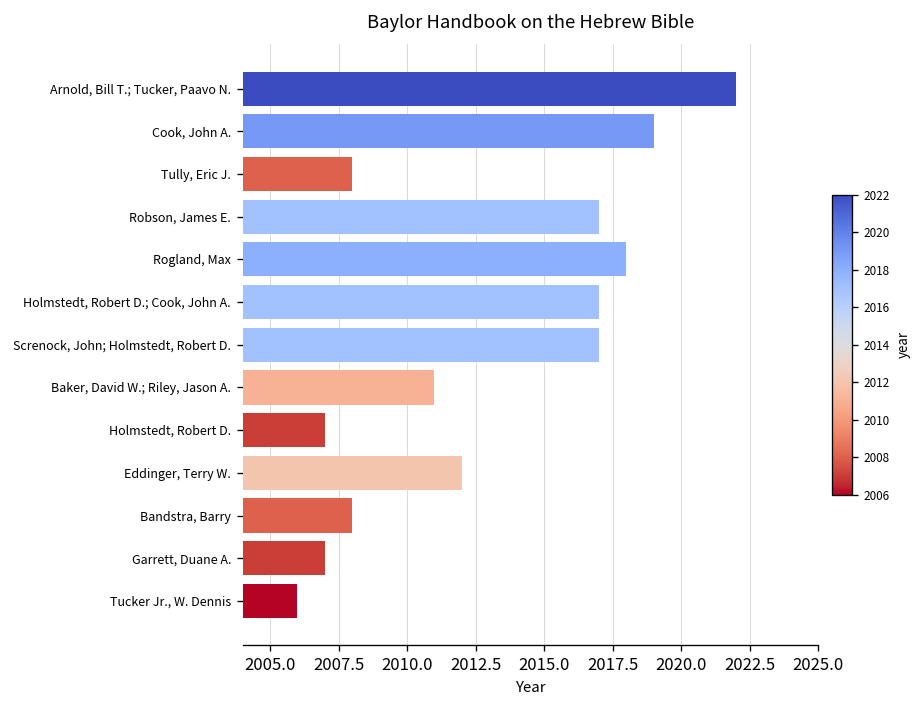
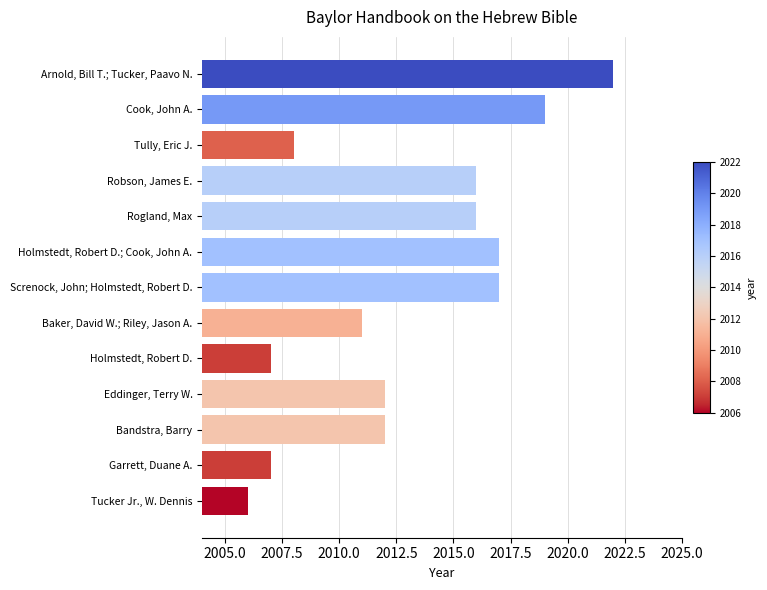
Robson, James E.: 2017 -> 2016
Rogland, Max: 2018 -> 2016
Bandstra, Barry: 2008 -> 2012
